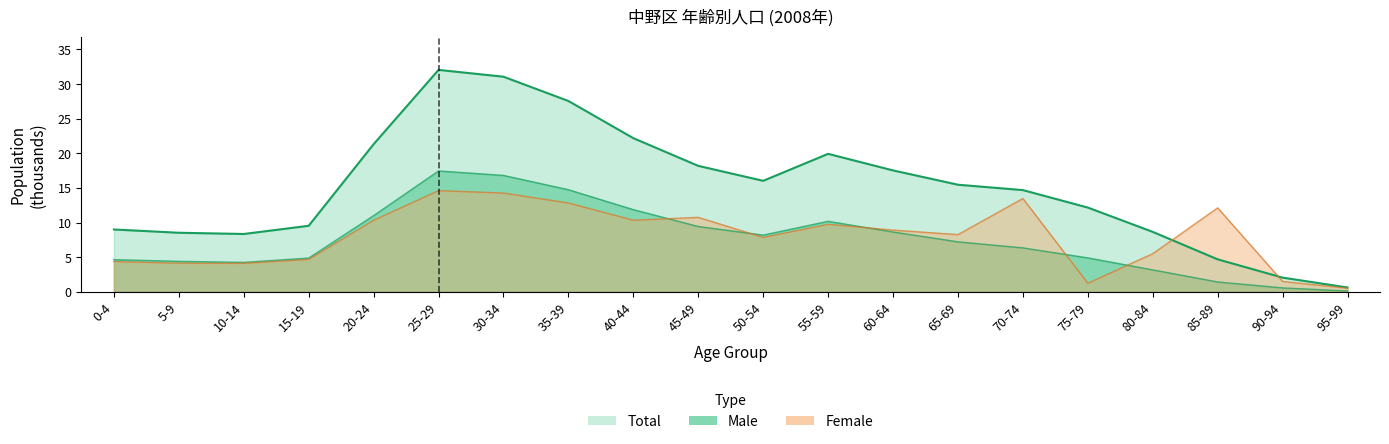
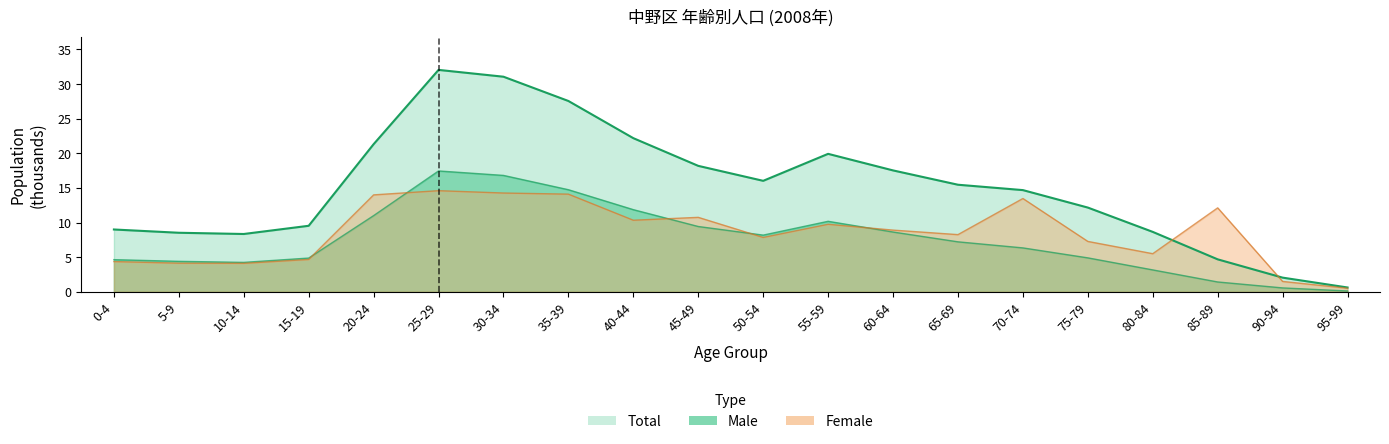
Female, 20-24: 10 -> 14
Female, 35-39: 13 -> 14
Female, 75-79: 1 -> 7
